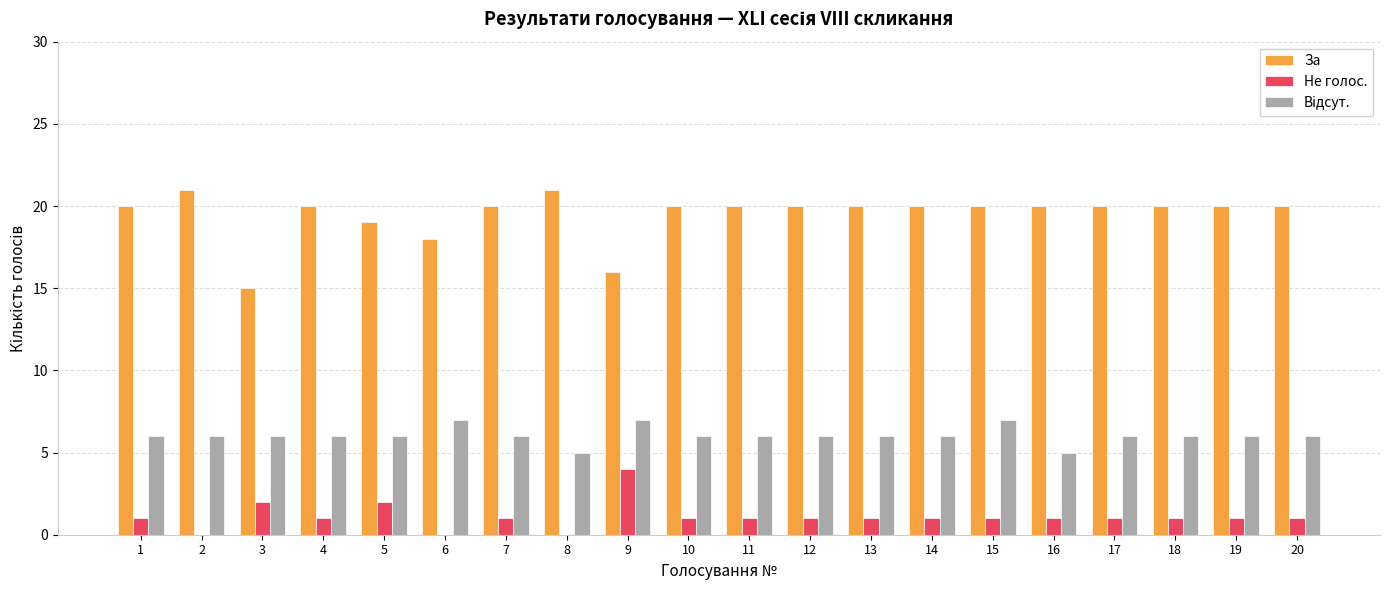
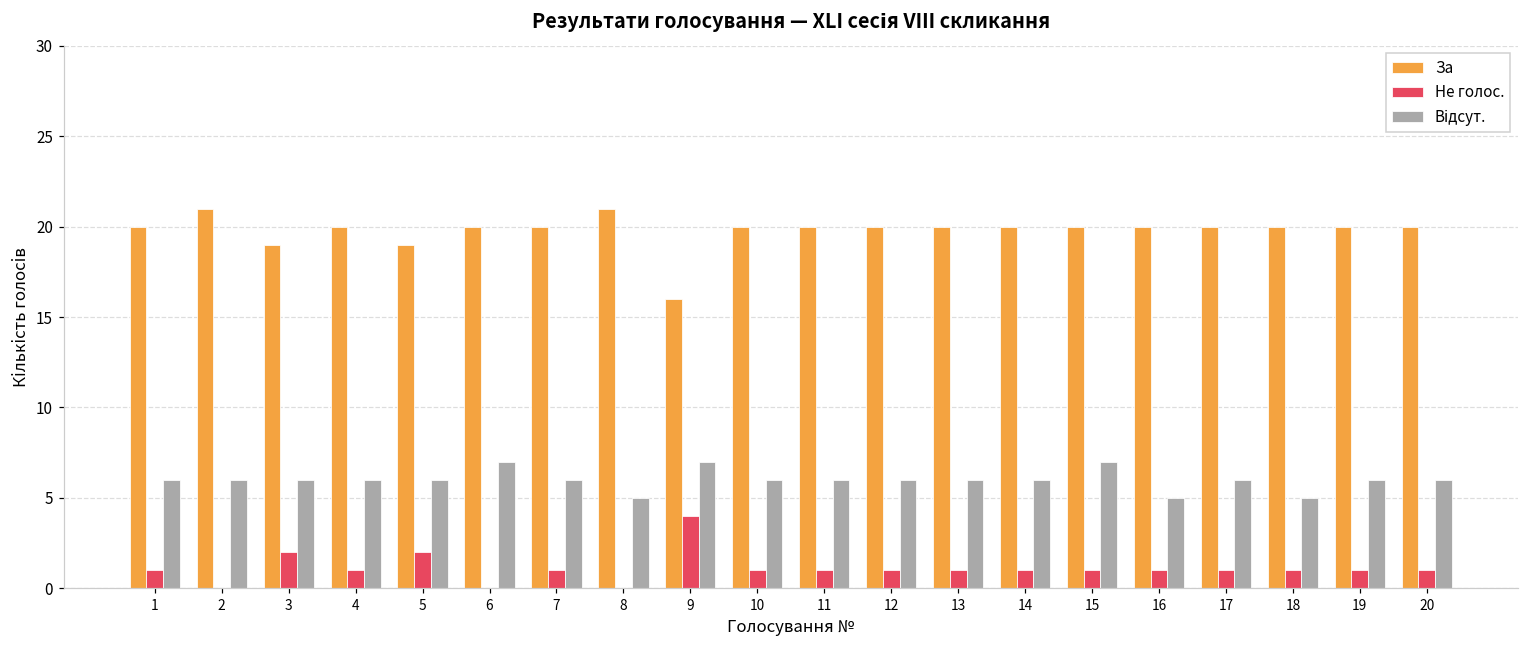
За, 3: 15 -> 19
За, 6: 18 -> 20
Відсут., 18: 6 -> 5
